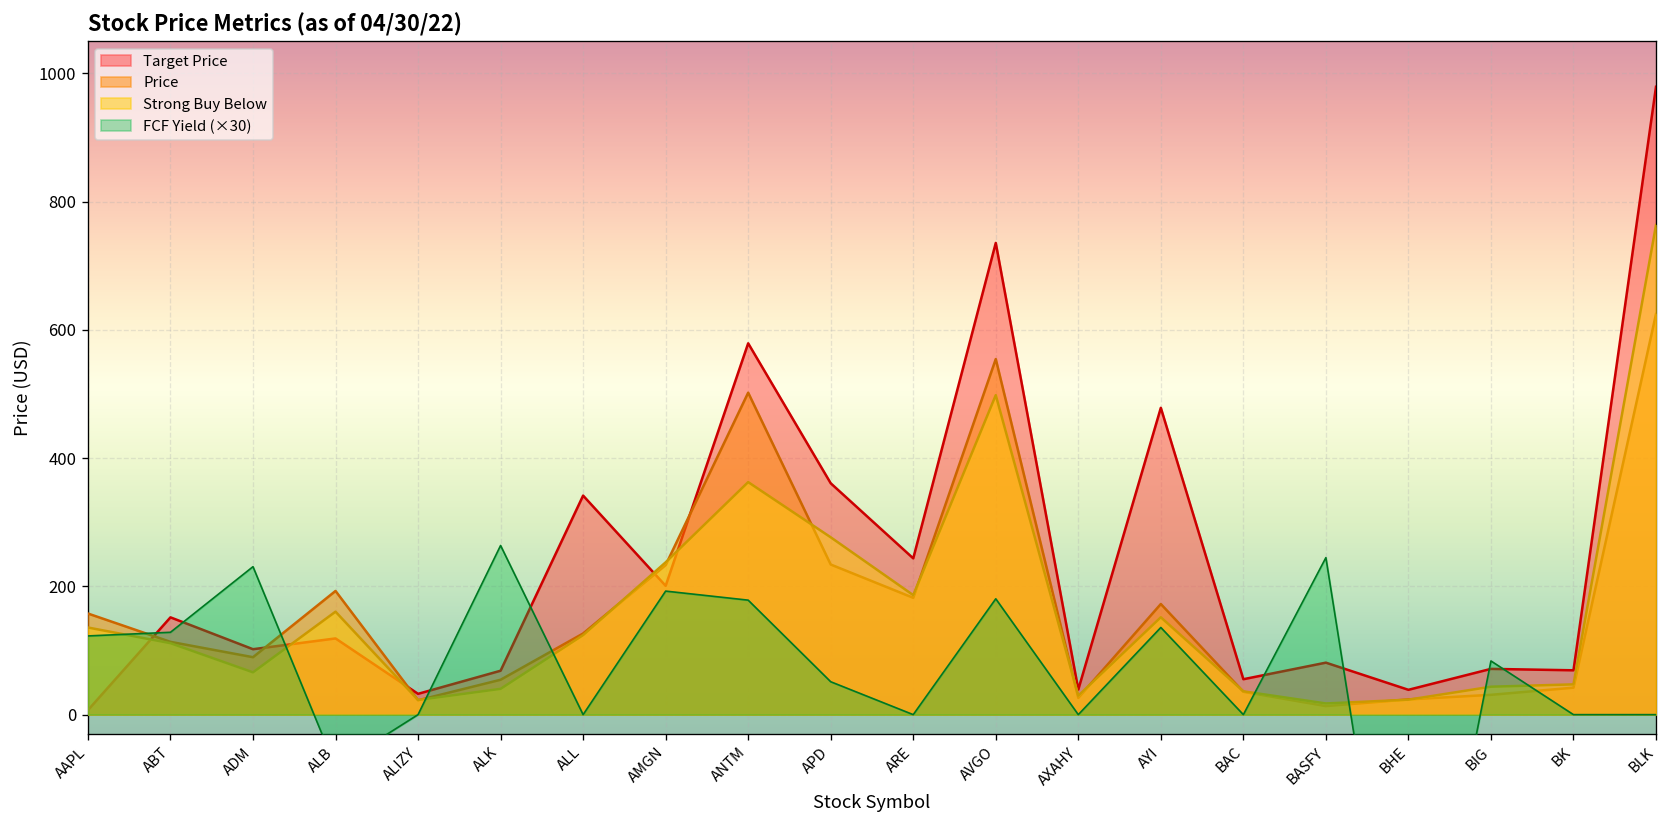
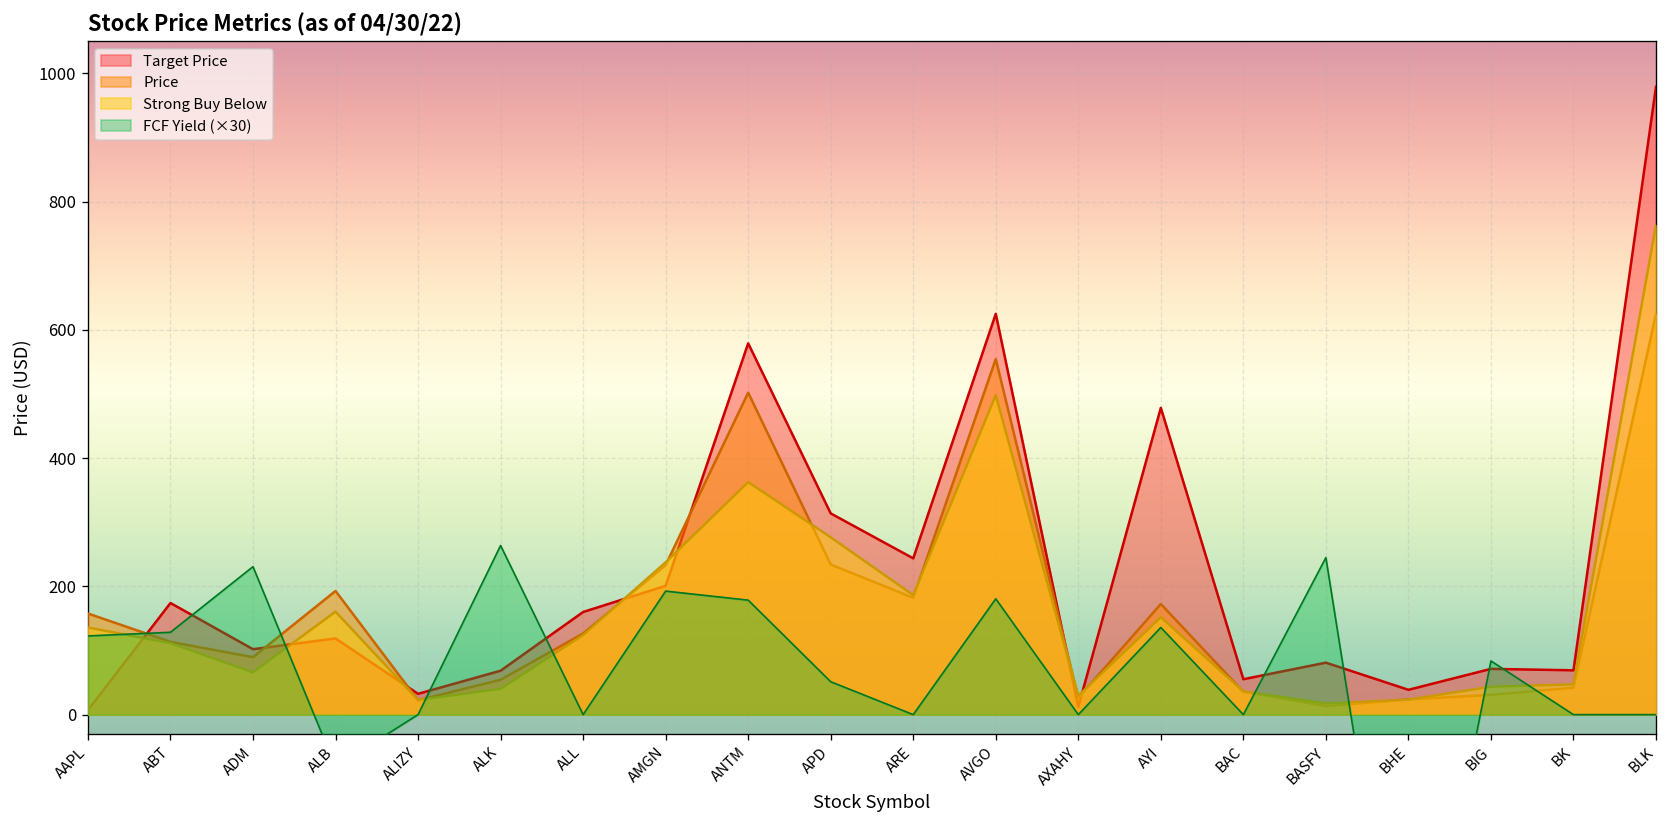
Target Price, ABT: 150 -> 170
Target Price, ALL: 340 -> 160
Target Price, APD: 360 -> 310
Target Price, AVGO: 740 -> 620
Target Price, AXAHY: 40 -> 10
